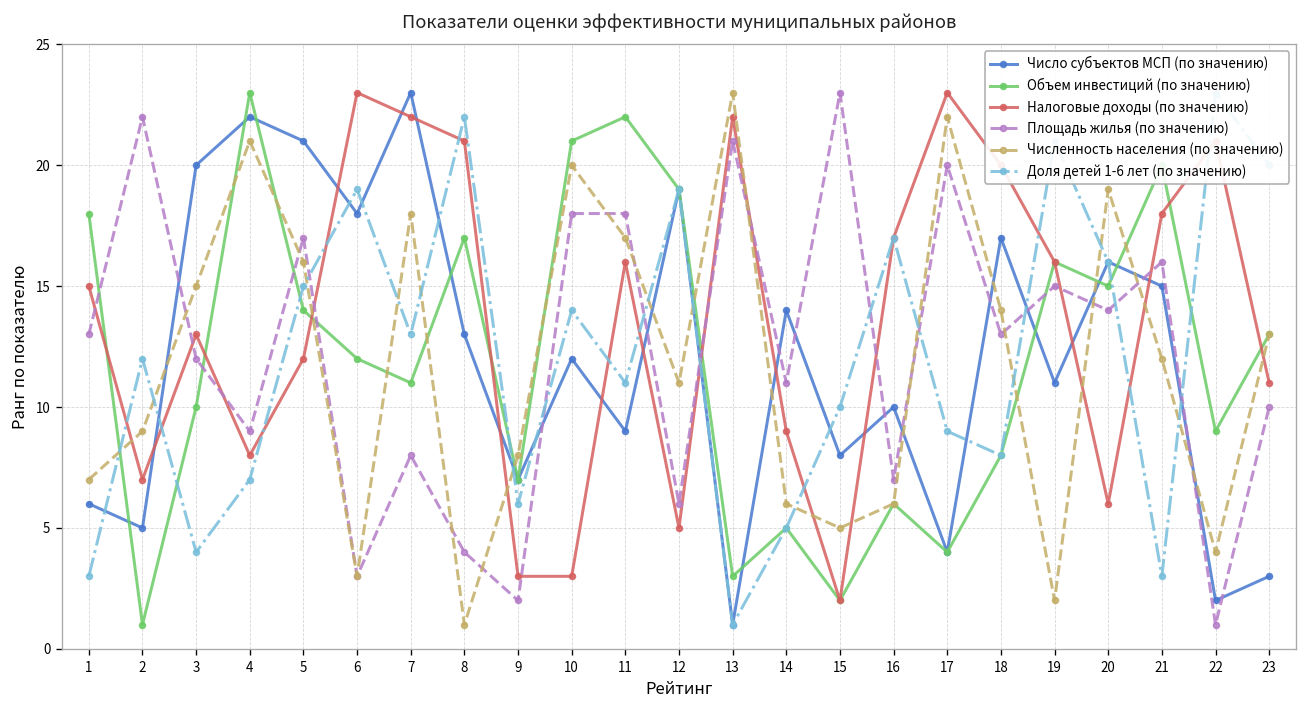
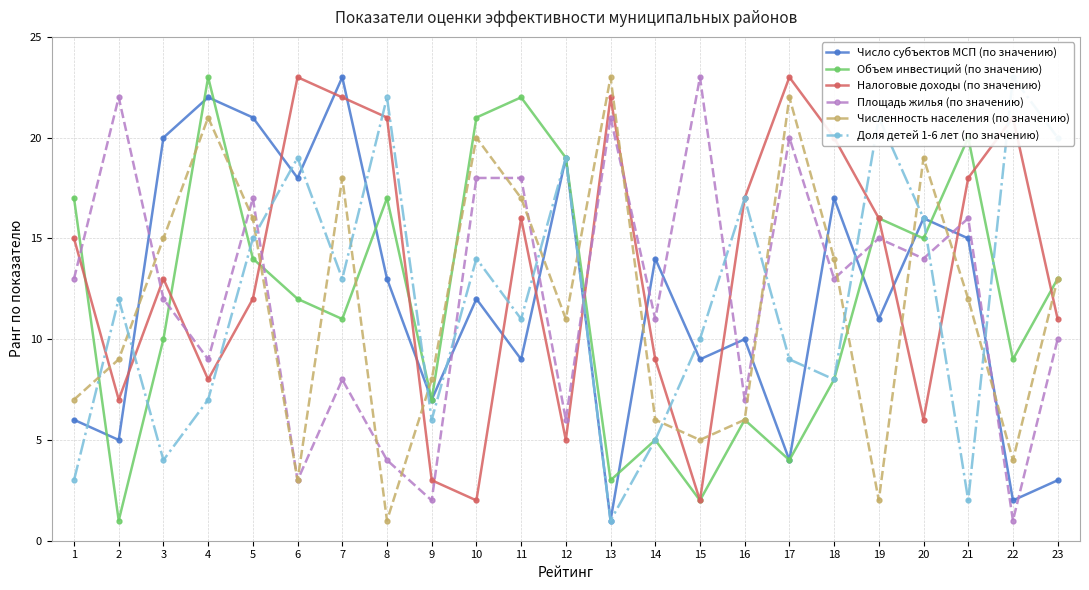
Объем инвестиций (по значению), 1: 18 -> 17
Налоговые доходы (по значению), 10: 3 -> 2
Число субъектов МСП (по значению), 15: 8 -> 9
Доля детей 1-6 лет (по значению), 21: 3 -> 2
